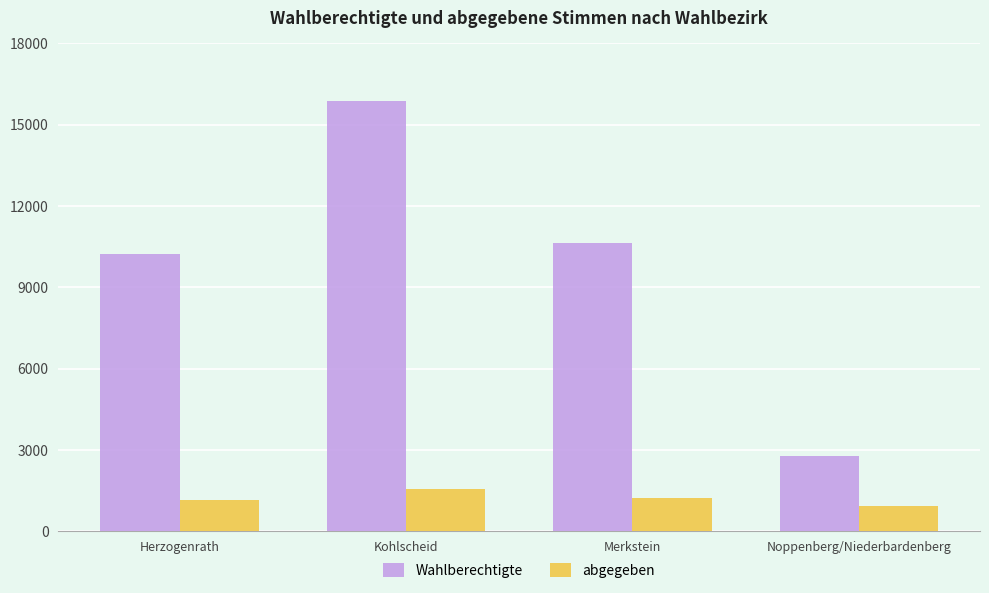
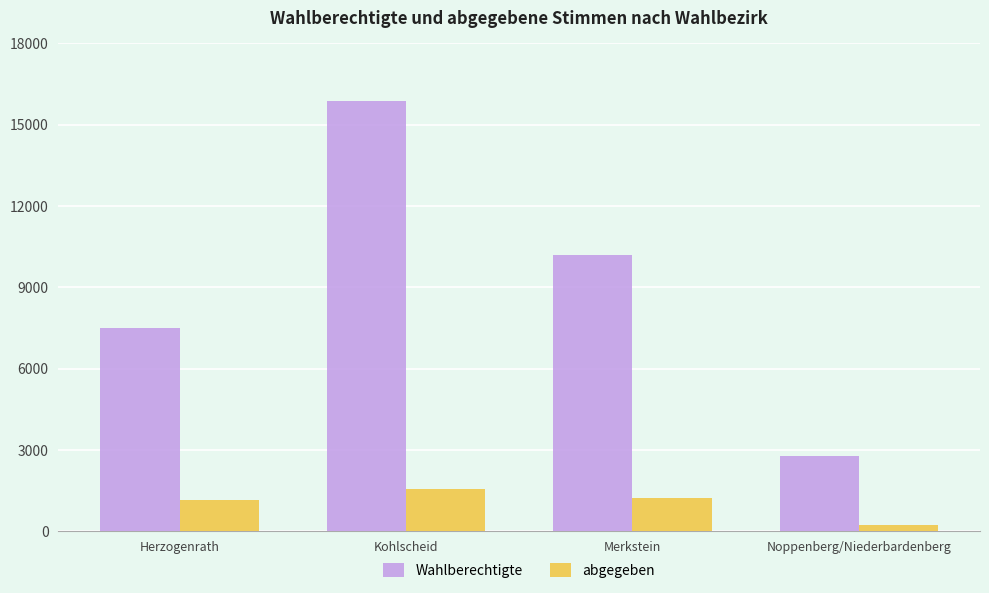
Wahlberechtigte, Herzogenrath: 10200 -> 7500
Wahlberechtigte, Merkstein: 10600 -> 10200
abgegeben, Noppenberg/Niederbardenberg: 900 -> 200
